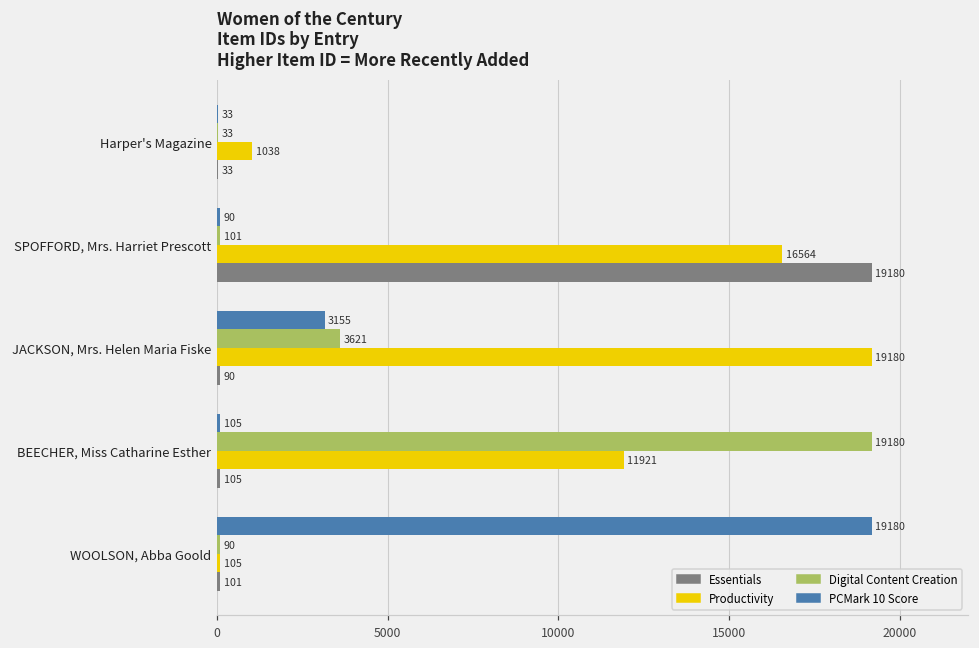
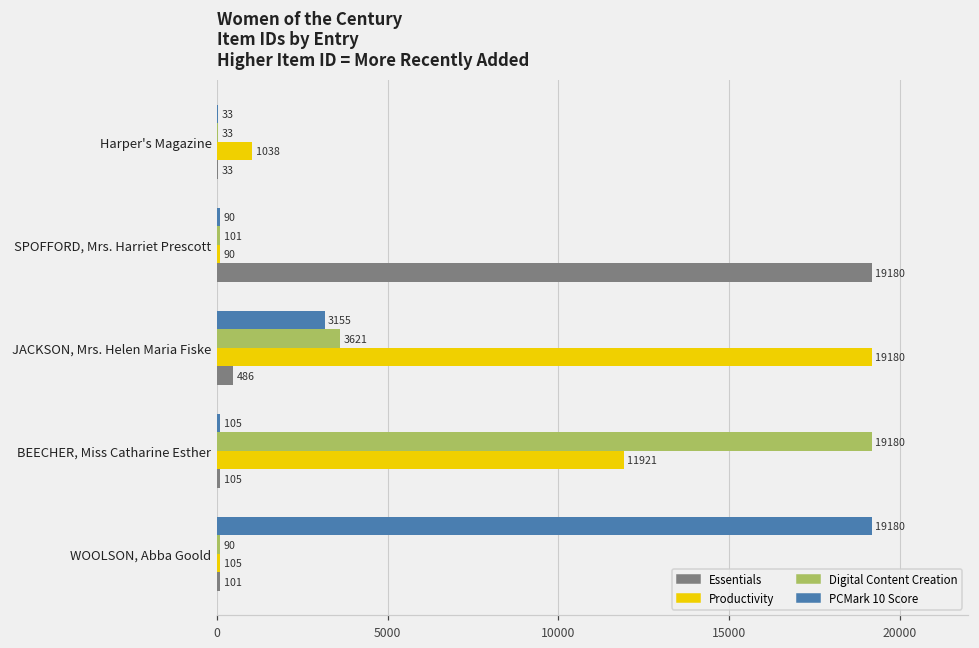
Productivity, SPOFFORD, Mrs. Harriet Prescott: 16564 -> 90
Essentials, JACKSON, Mrs. Helen Maria Fiske: 90 -> 486
